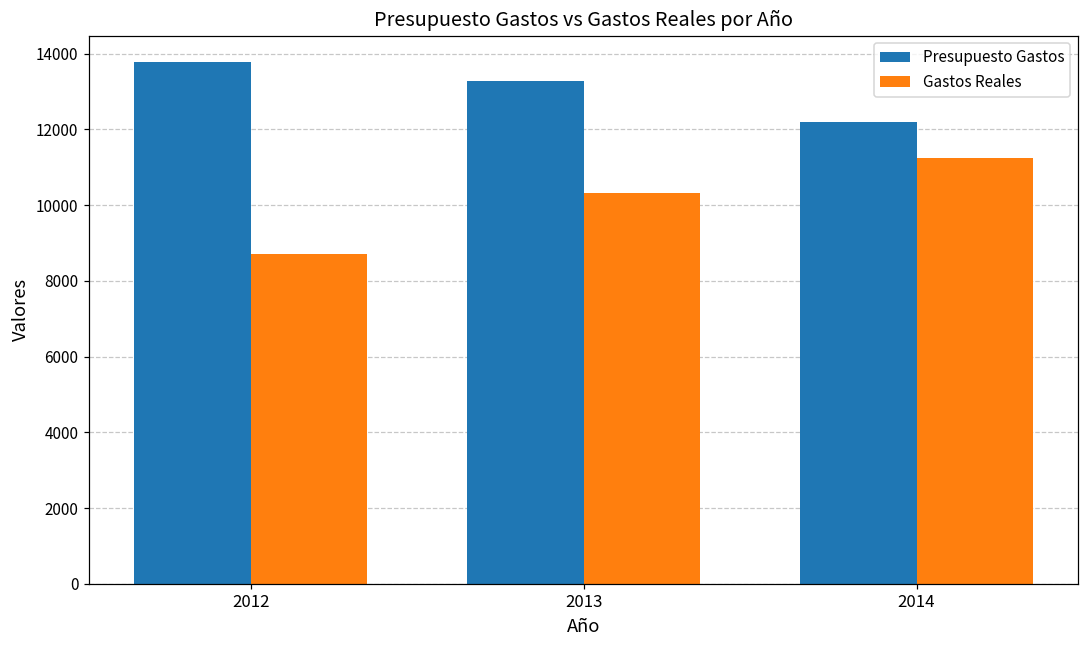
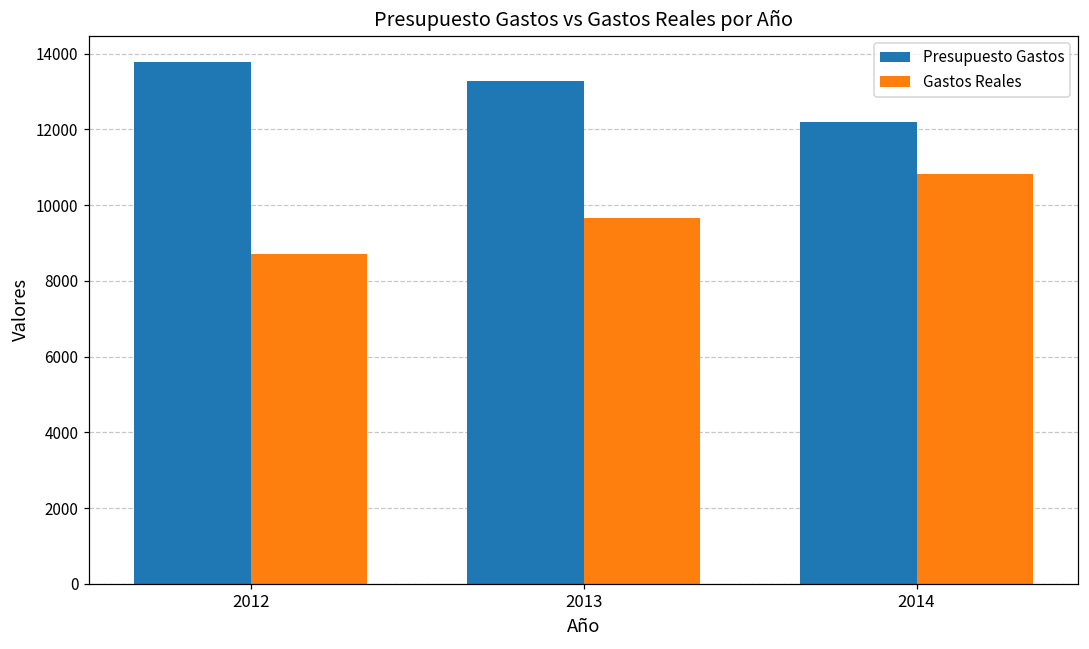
Gastos Reales, 2013: 10300 -> 9700
Gastos Reales, 2014: 11200 -> 10800
